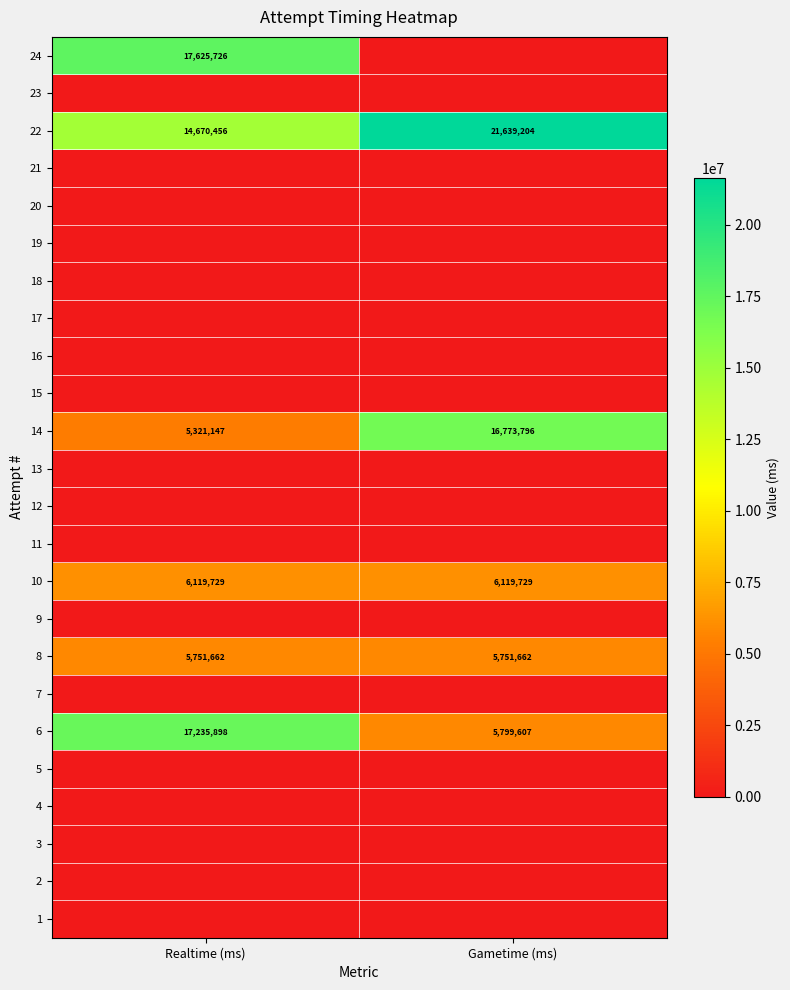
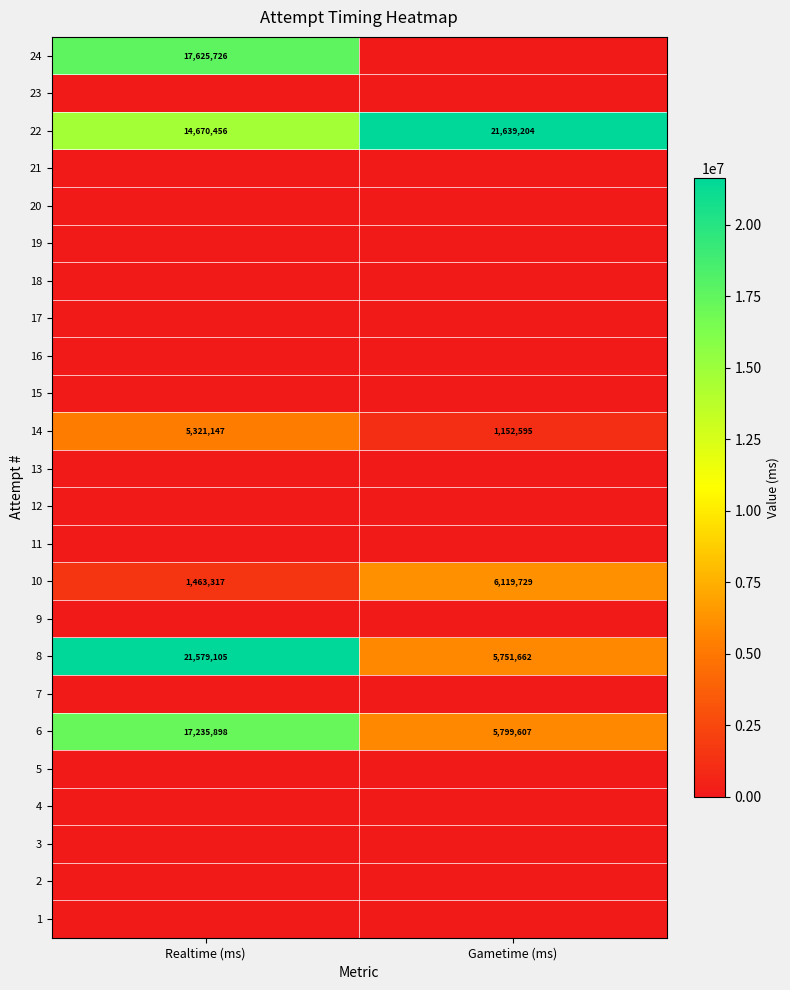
14, Gametime (ms): 16,773,796 -> 1,152,595
10, Realtime (ms): 6,119,729 -> 1,463,317
8, Realtime (ms): 5,751,662 -> 21,579,105
